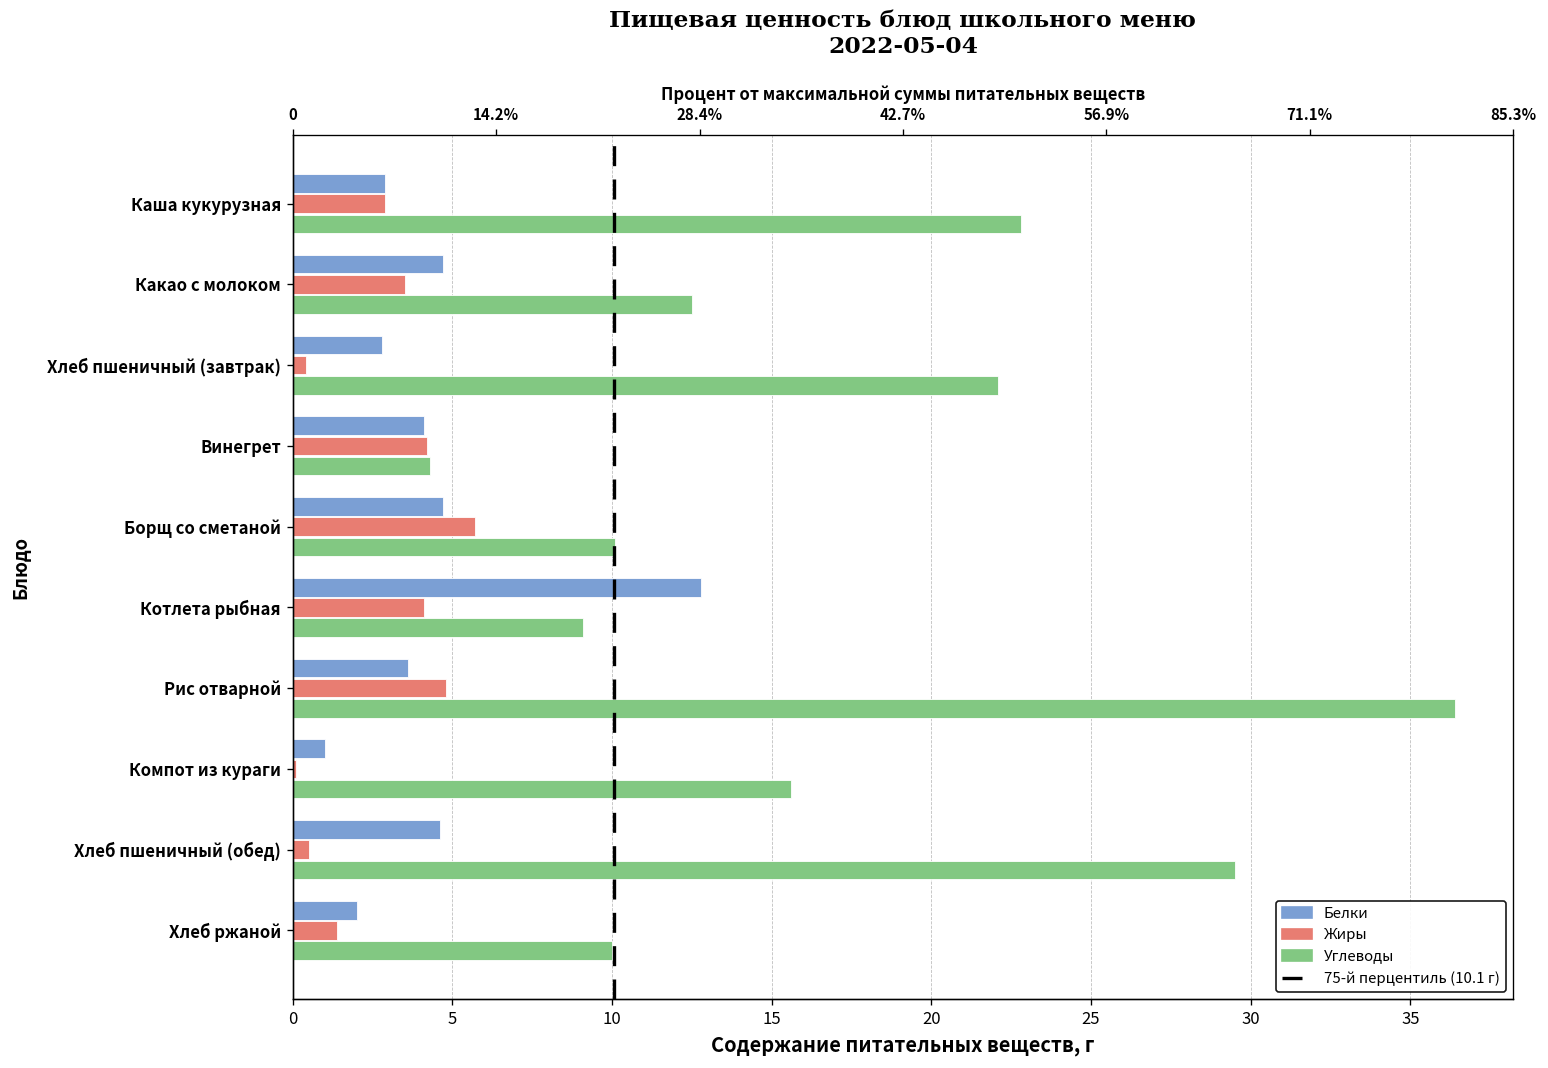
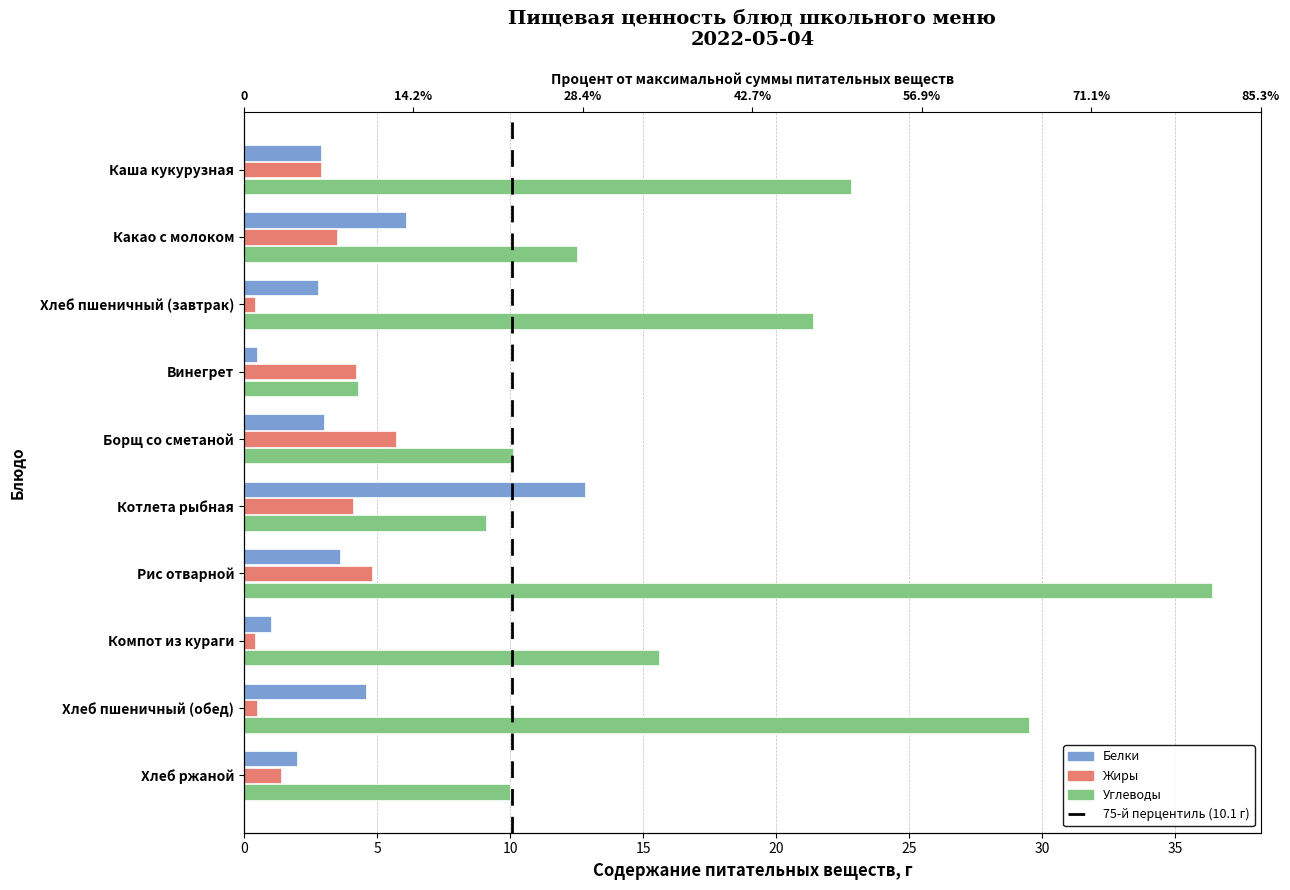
Белки, Какао с молоком: 4.7 -> 6.1
Углеводы, Хлеб пшеничный (завтрак): 22.1 -> 21.4
Белки, Винегрет: 4.1 -> 0.5
Белки, Борщ со сметаной: 4.7 -> 3.0
Жиры, Компот из кураги: 0.1 -> 0.4
